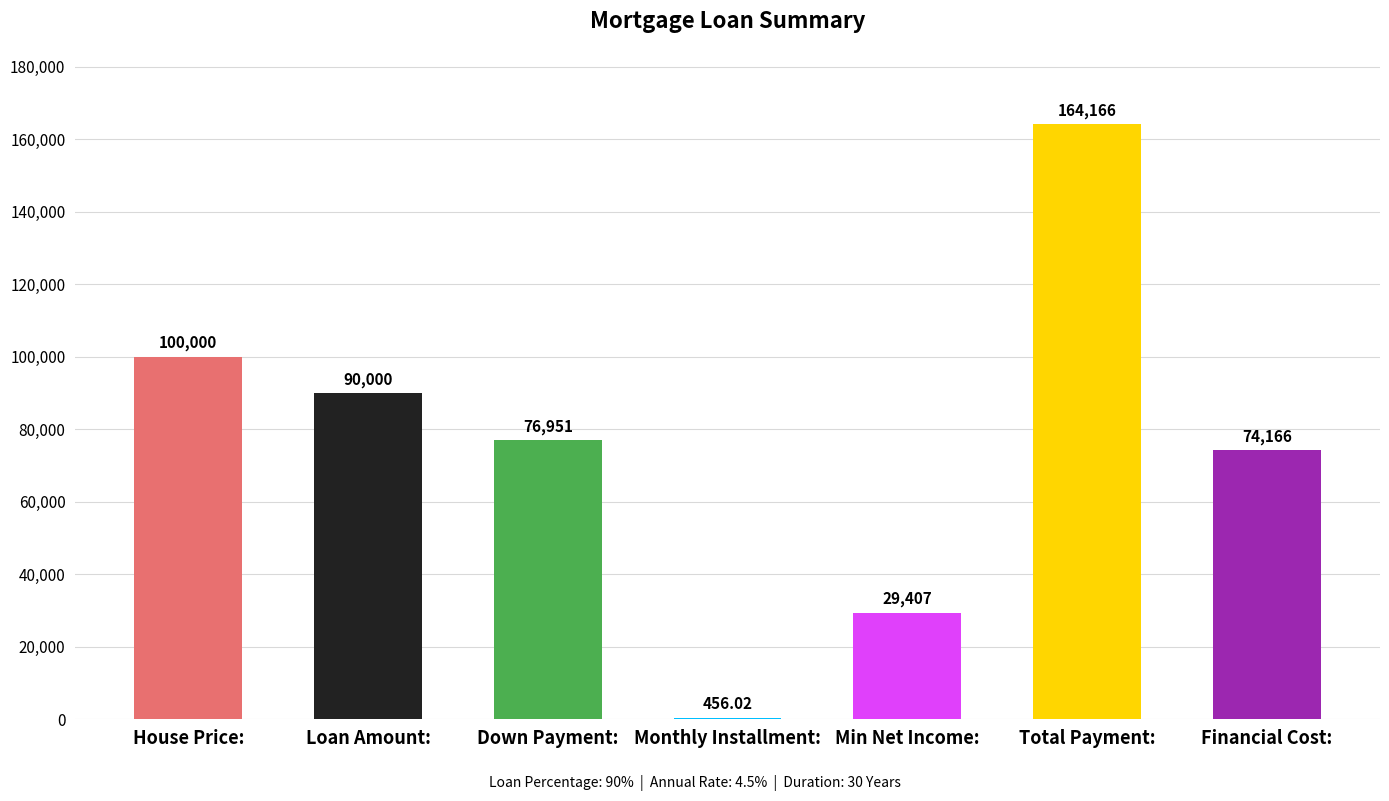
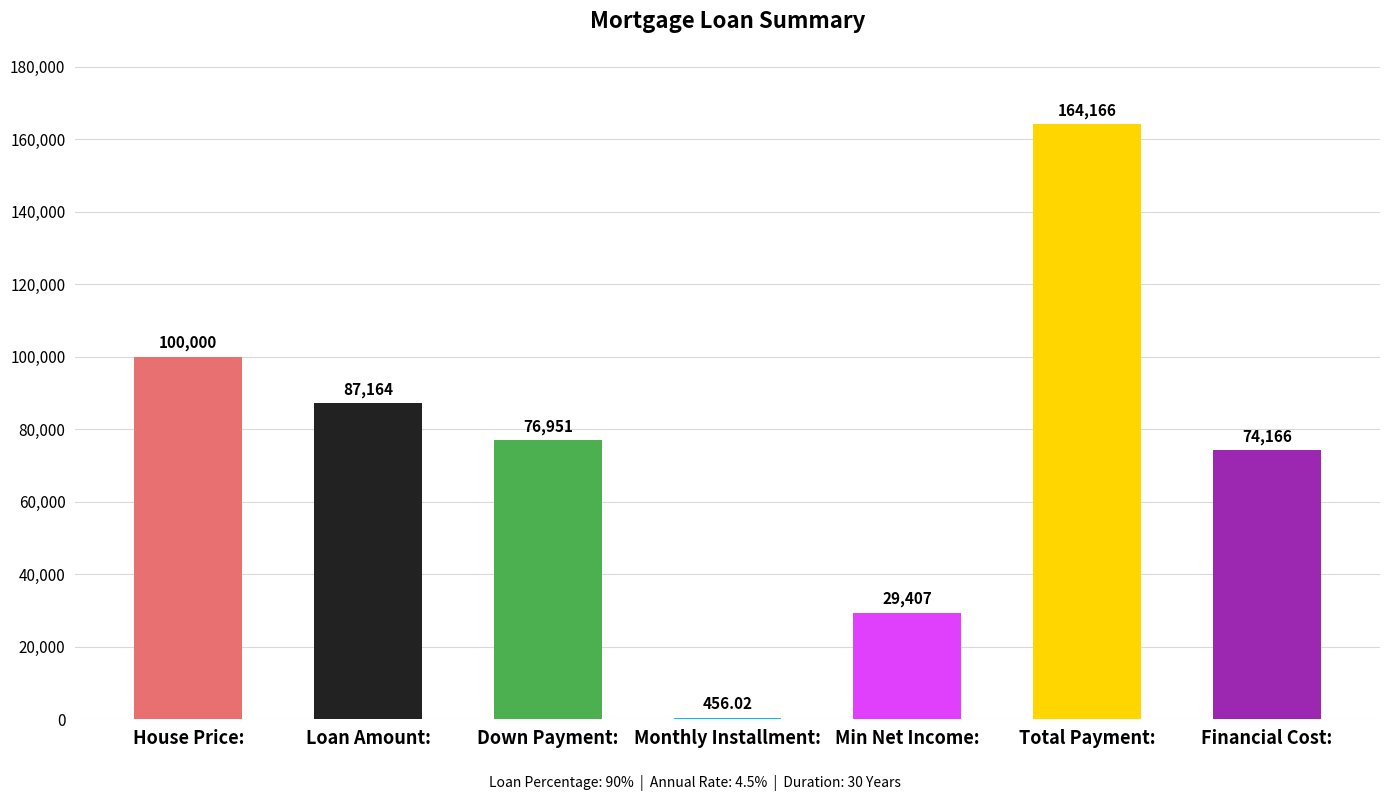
Loan Amount:: 90,000 -> 87,164
